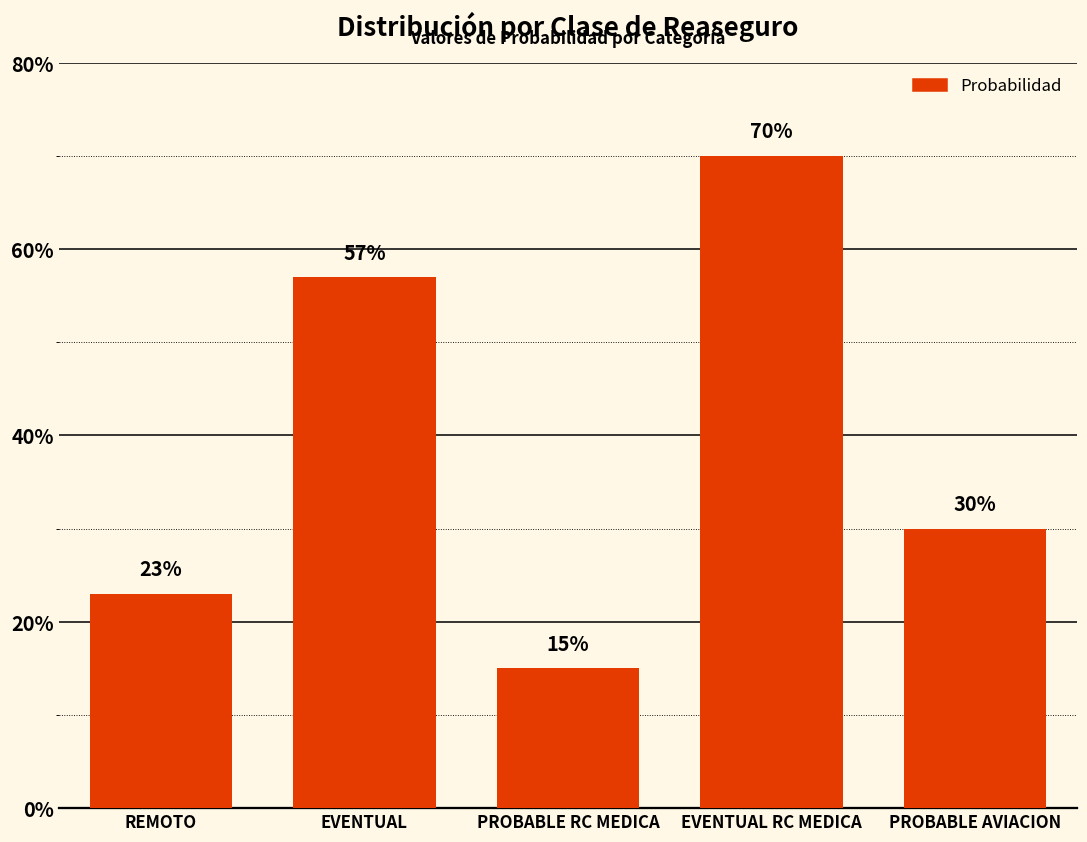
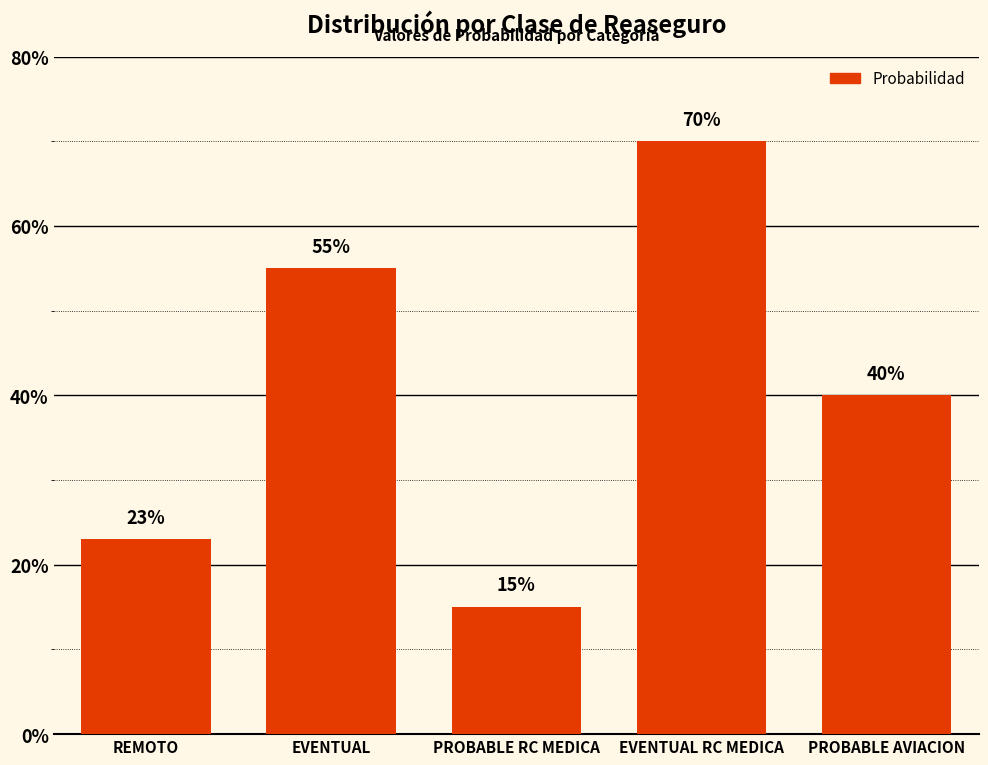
EVENTUAL: 57% -> 55%
PROBABLE AVIACION: 30% -> 40%
